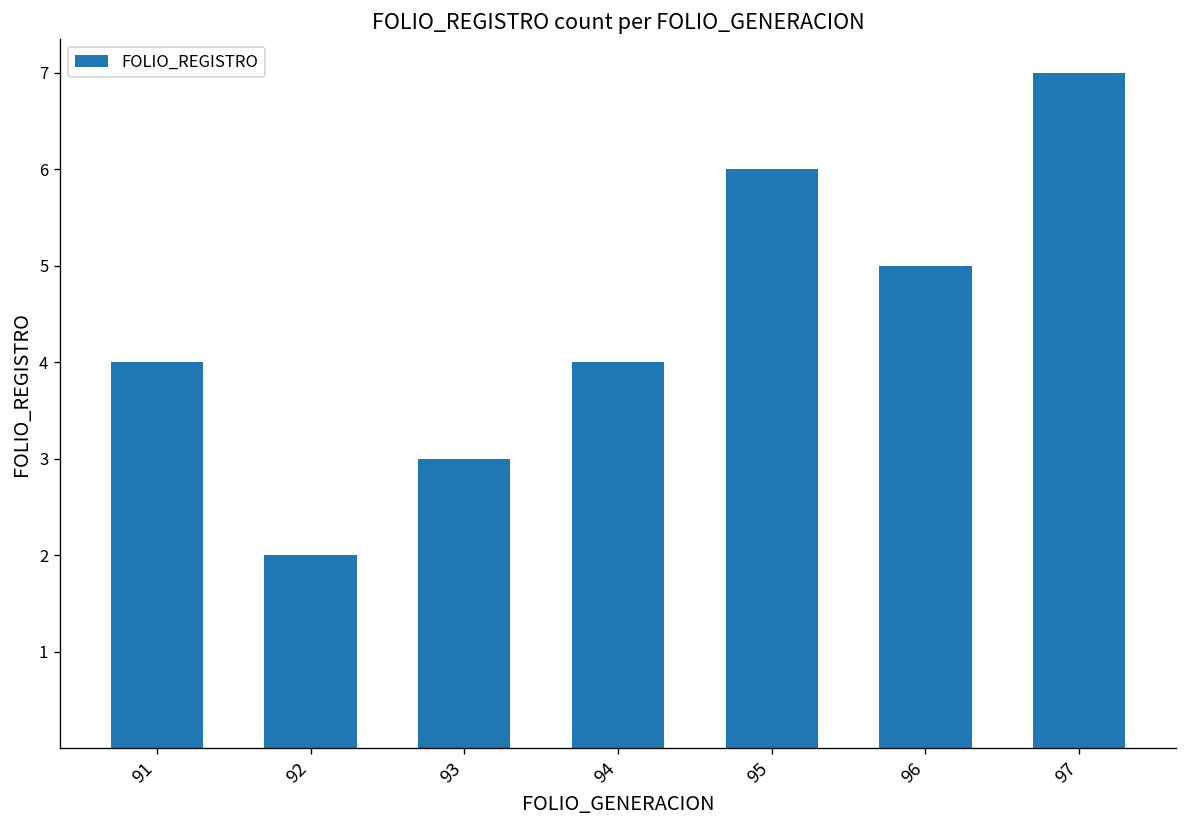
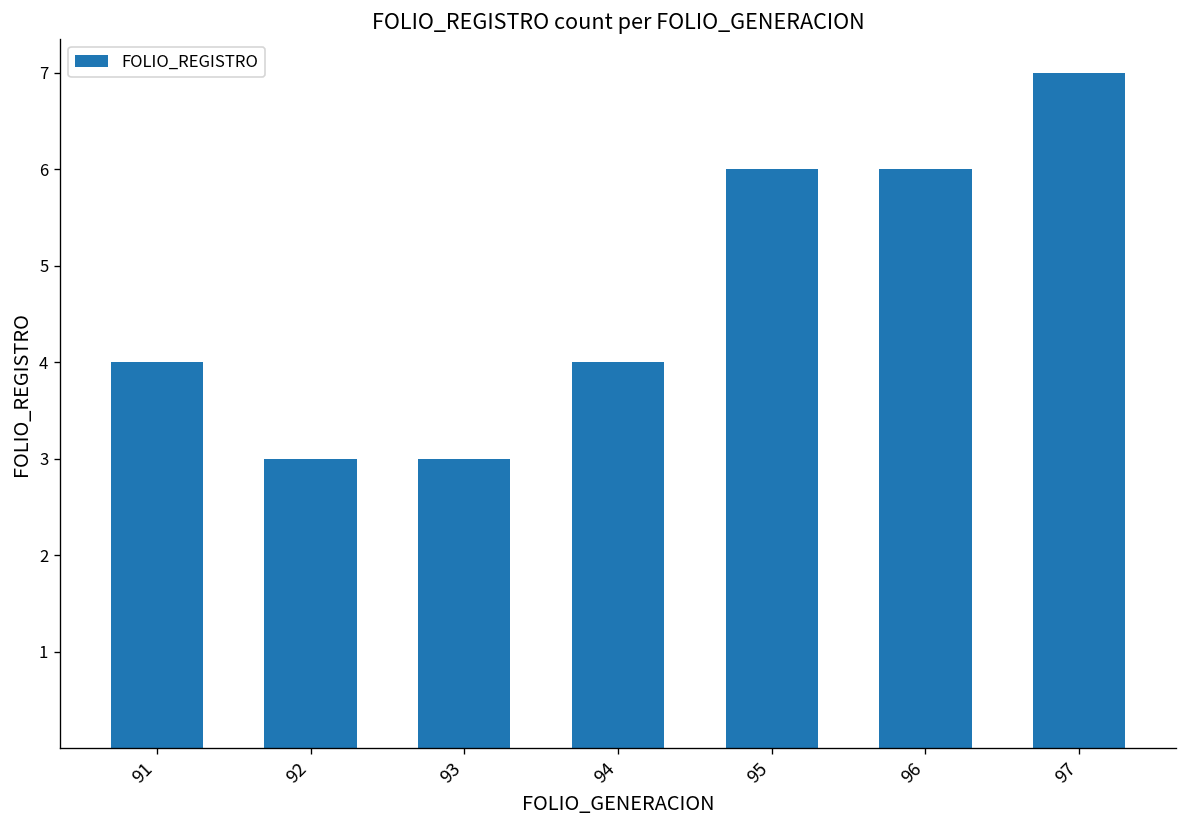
92: 2 -> 3
96: 5 -> 6
